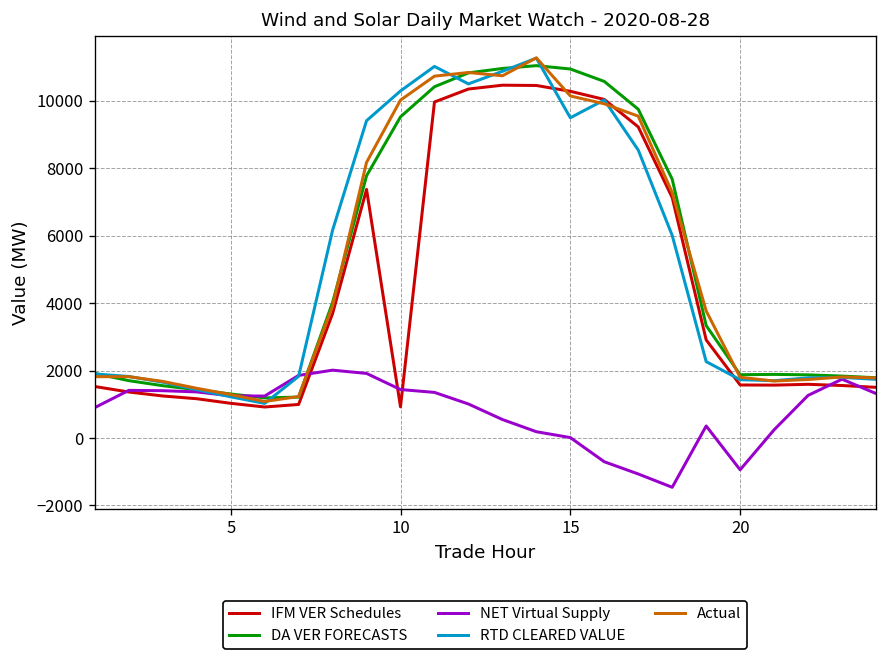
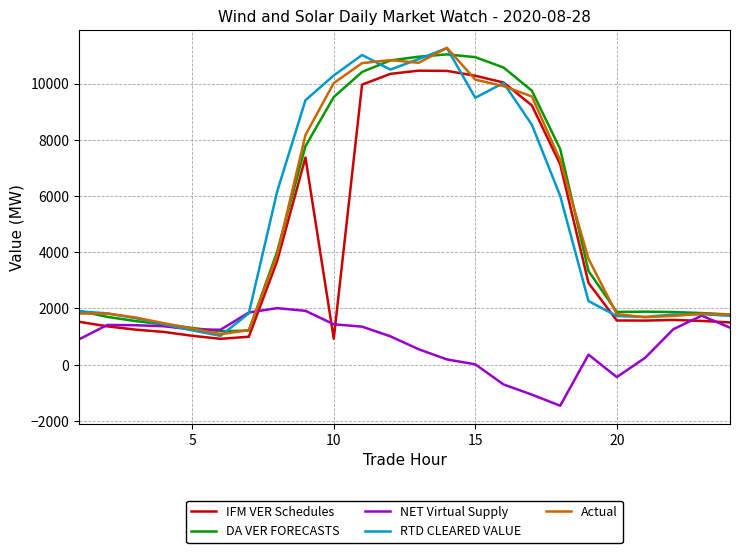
NET Virtual Supply, 20: -900 -> -400
